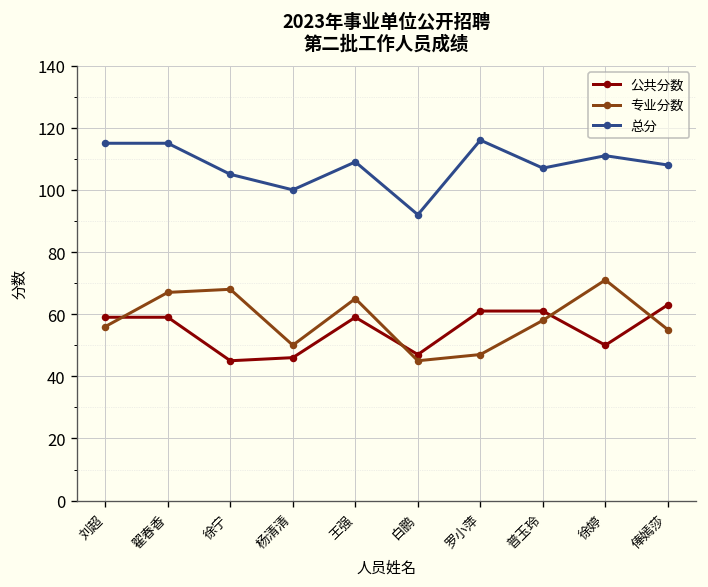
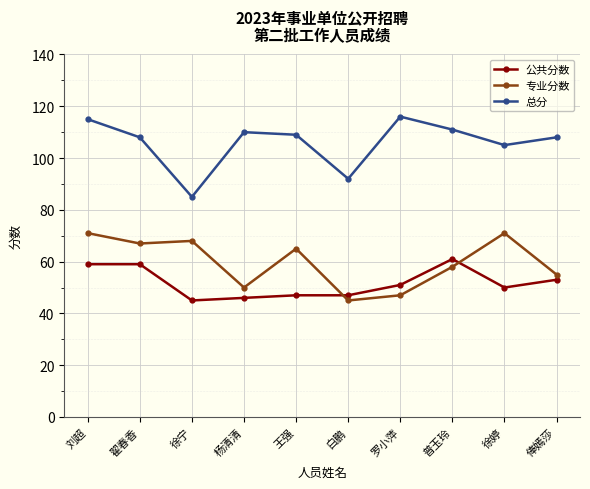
专业分数, 刘超: 56 -> 71
总分, 翟春香: 115 -> 108
总分, 徐宁: 105 -> 85
总分, 杨清清: 100 -> 110
公共分数, 王强: 59 -> 47
公共分数, 罗小萍: 61 -> 51
总分, 普玉玲: 107 -> 111
总分, 徐婷: 111 -> 105
公共分数, 俸嫣莎: 63 -> 53
